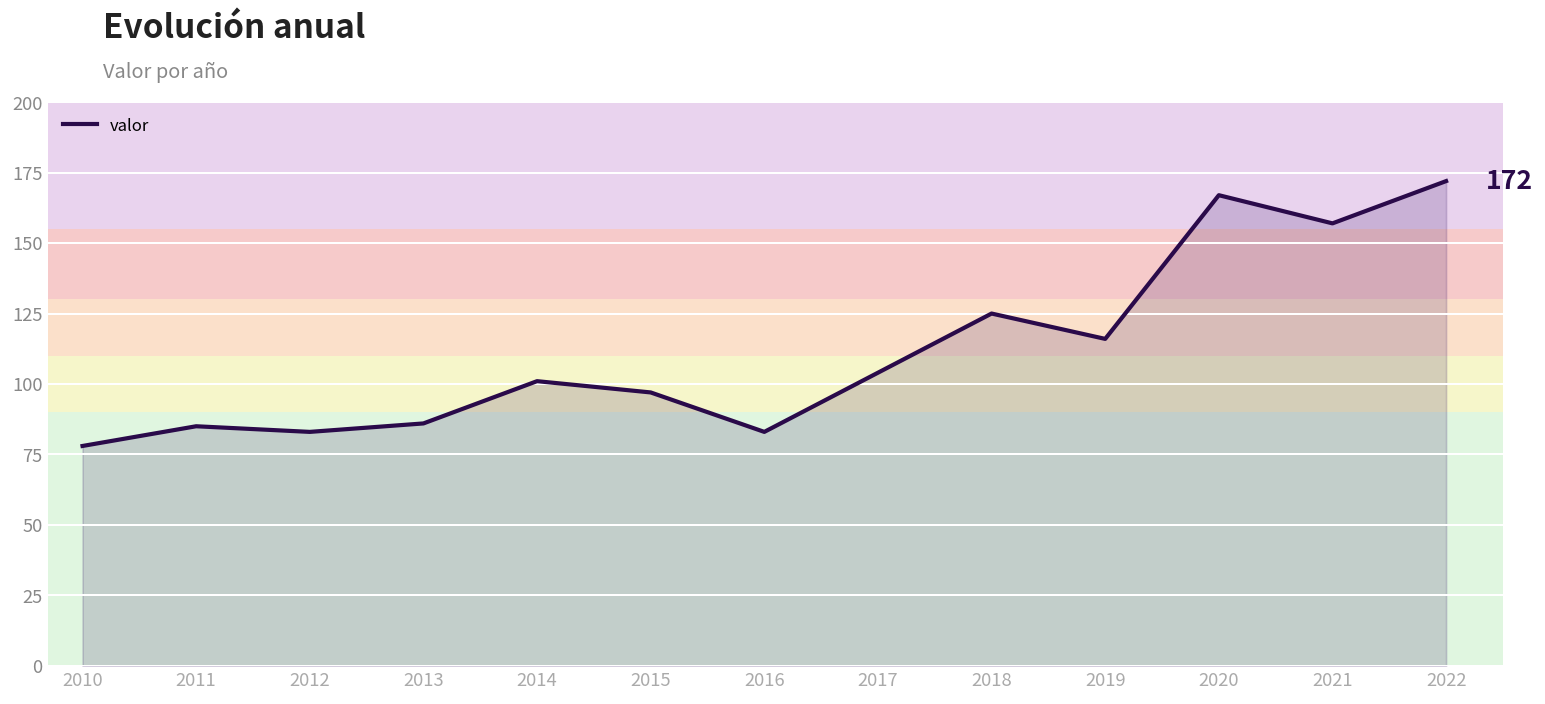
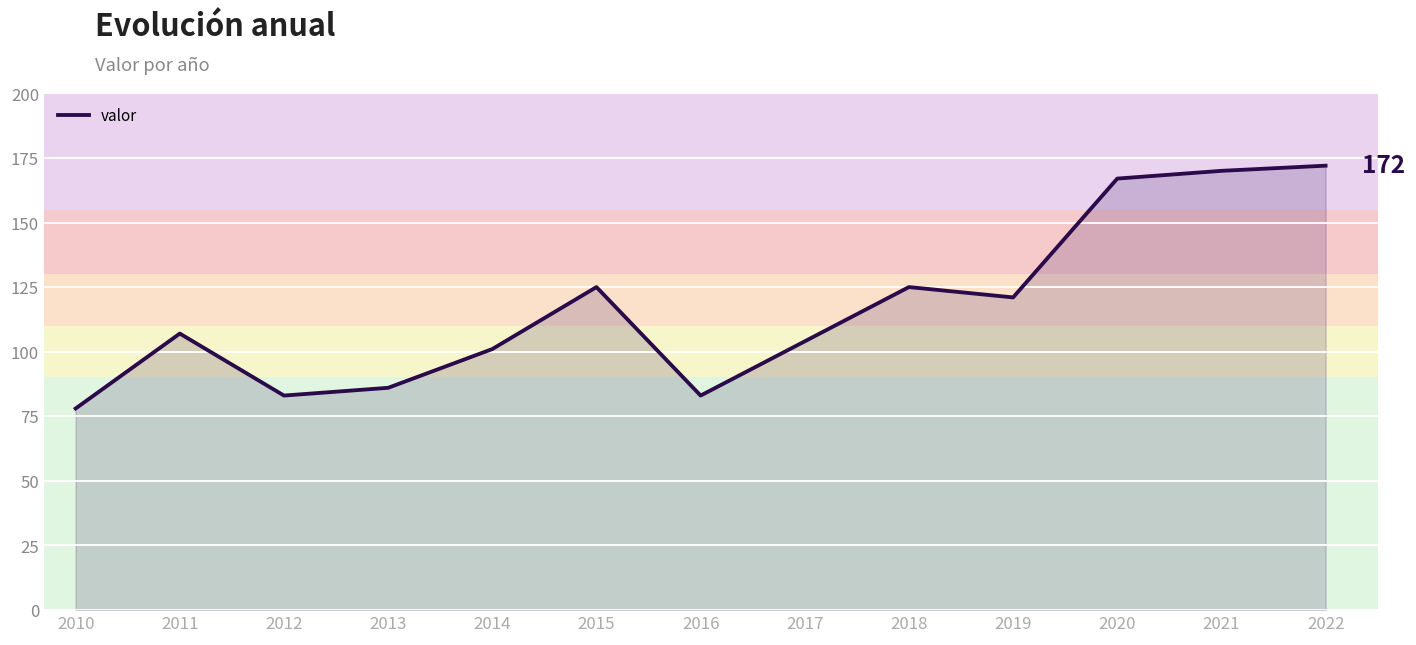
2011: 85 -> 107
2015: 97 -> 125
2019: 116 -> 121
2021: 157 -> 170
